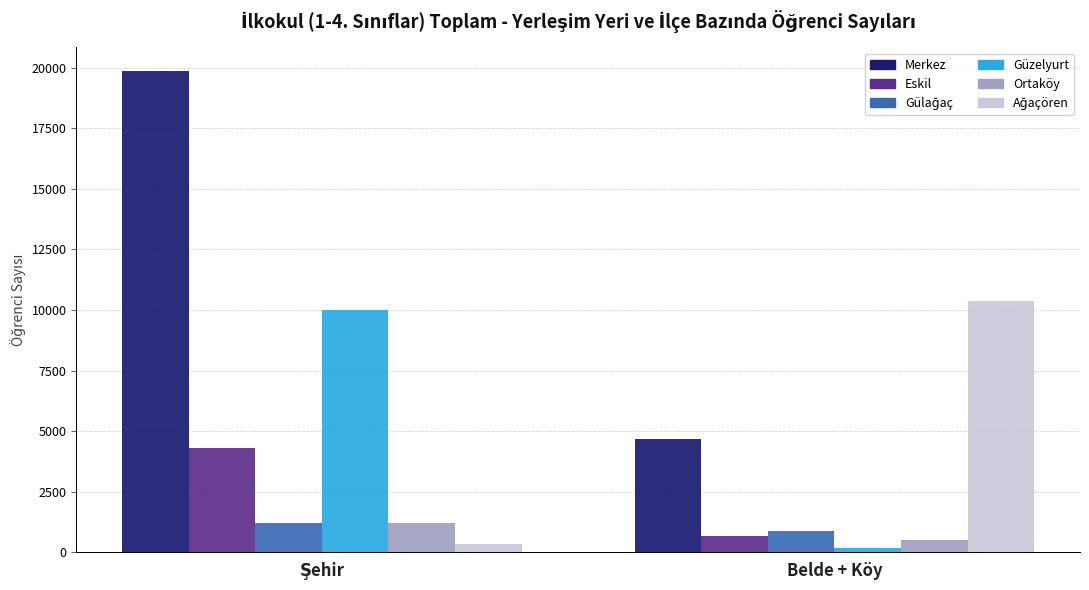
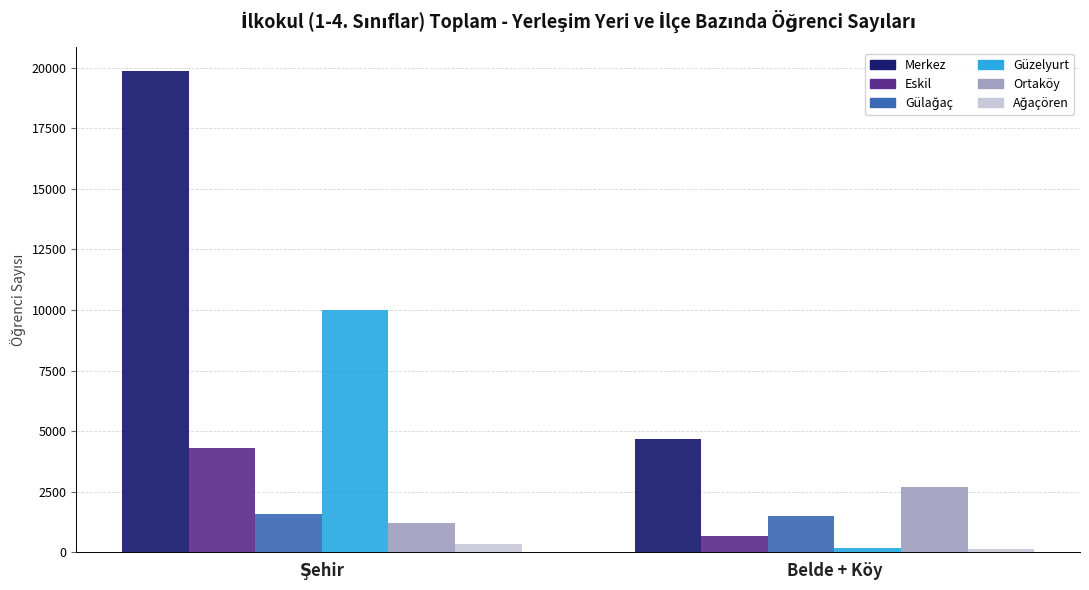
Gülağaç, Şehir: 1200 -> 1600
Gülağaç, Belde + Köy: 900 -> 1500
Ortaköy, Belde + Köy: 500 -> 2700
Ağaçören, Belde + Köy: 10400 -> 100
